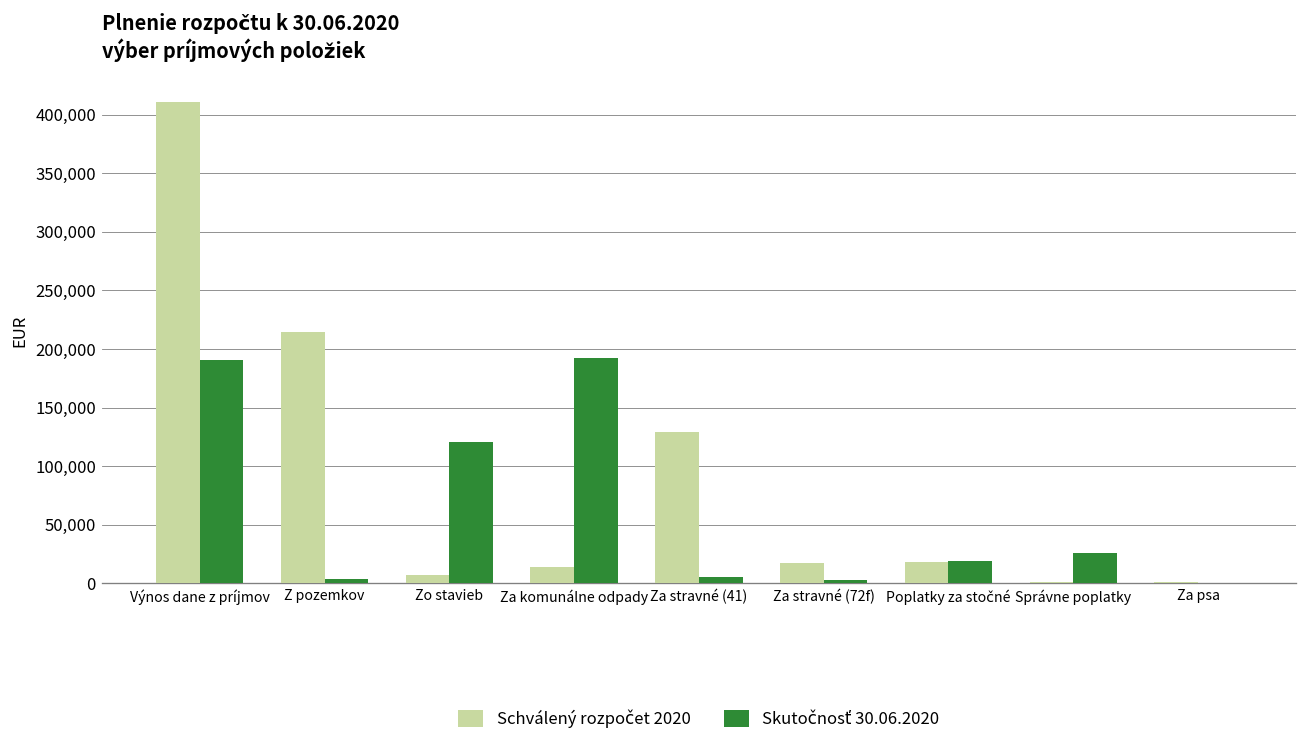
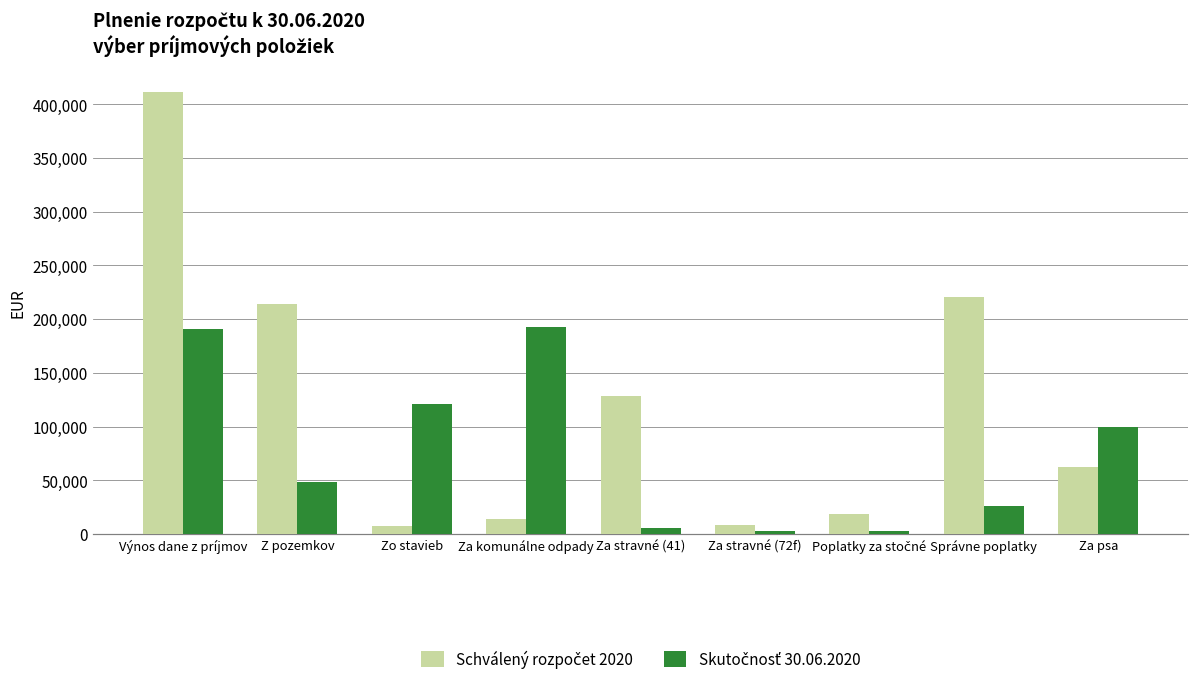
Skutočnosť 30.06.2020, Z pozemkov: 0 -> 50,000
Schválený rozpočet 2020, Za stravné (72f): 20,000 -> 10,000
Skutočnosť 30.06.2020, Poplatky za stočné: 20,000 -> 0
Schválený rozpočet 2020, Správne poplatky: 0 -> 220,000
Schválený rozpočet 2020, Za psa: 0 -> 60,000
Skutočnosť 30.06.2020, Za psa: 0 -> 100,000
